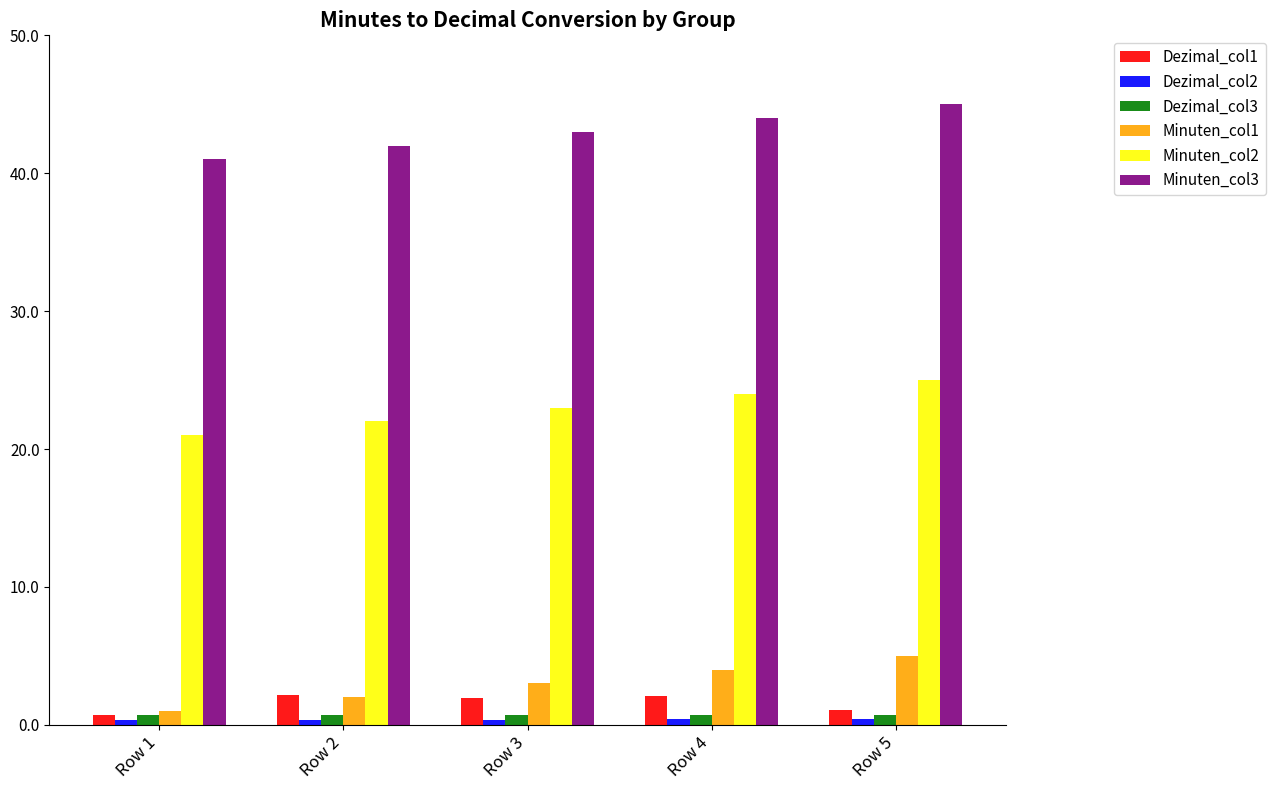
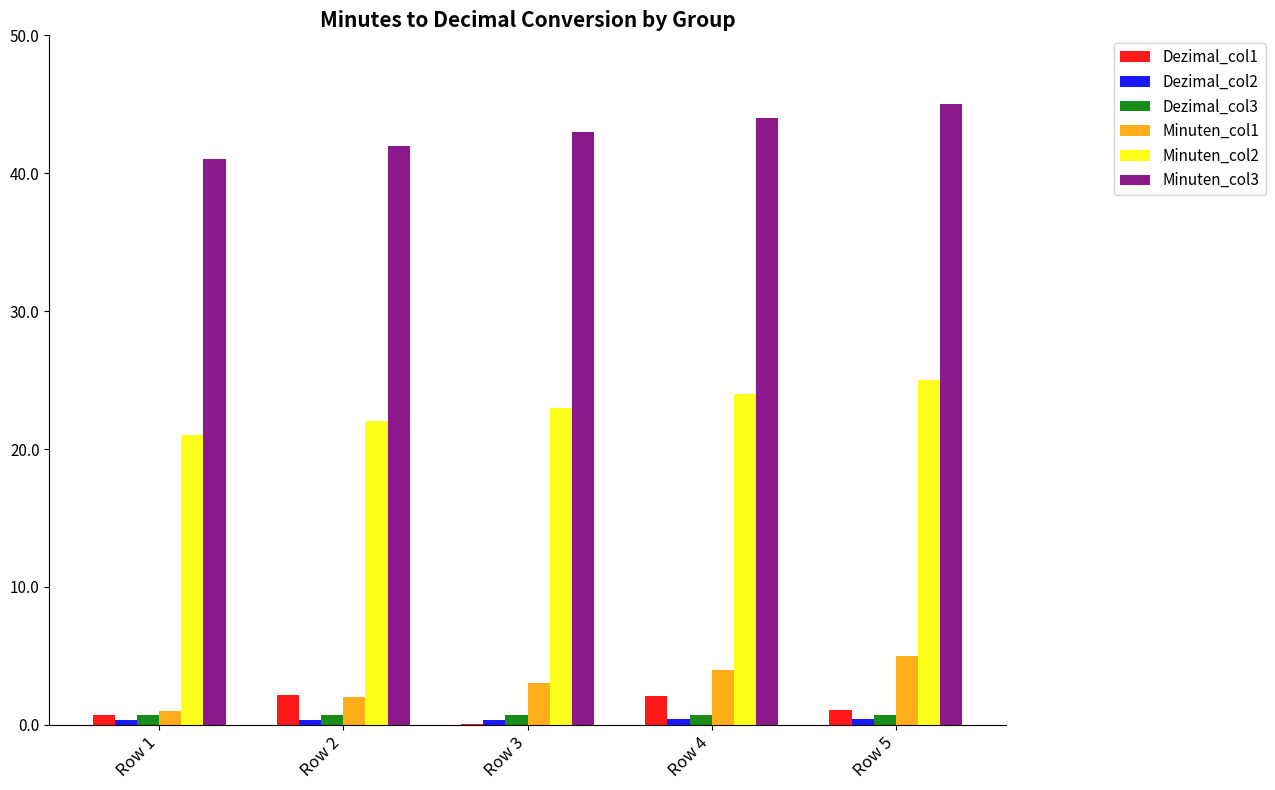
Dezimal_col1, Row 3: 2.0 -> 0.1
